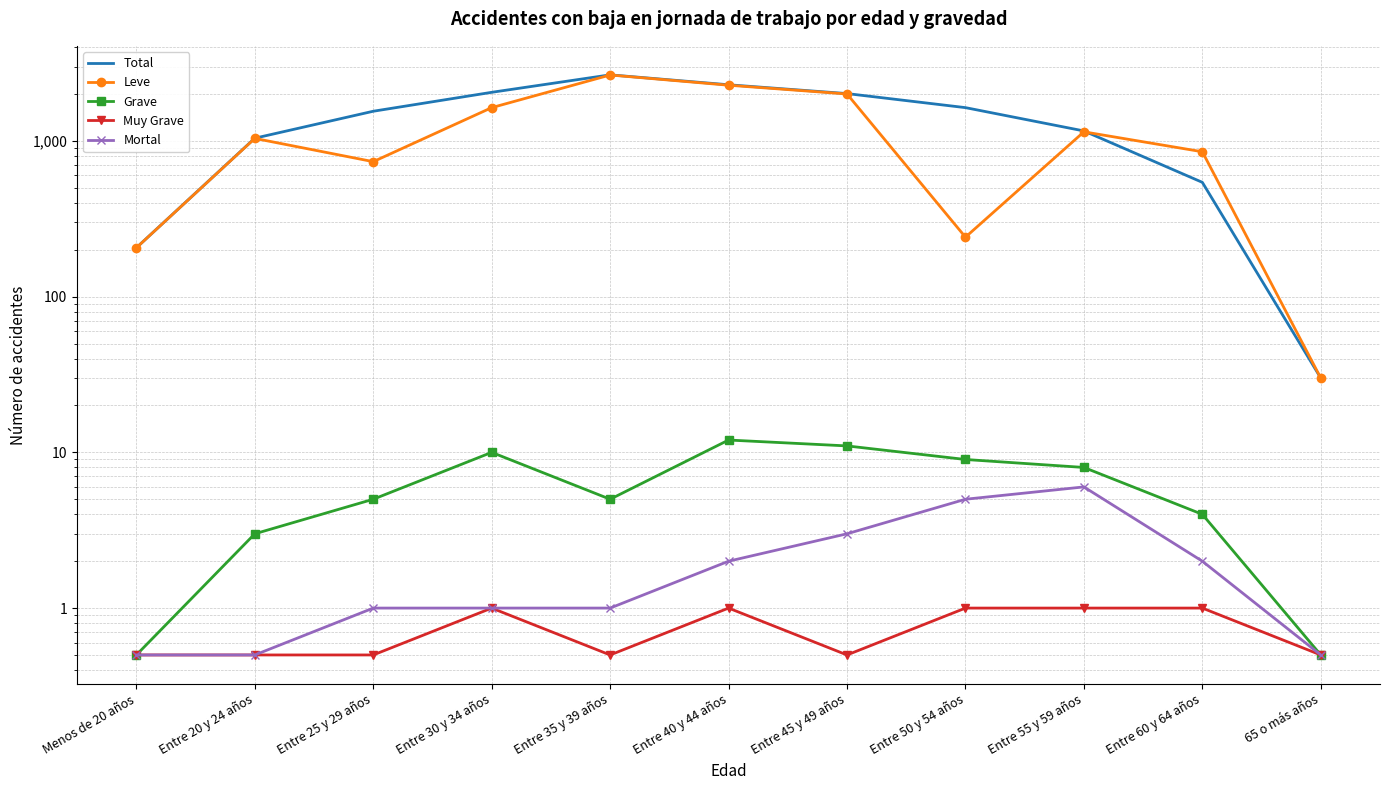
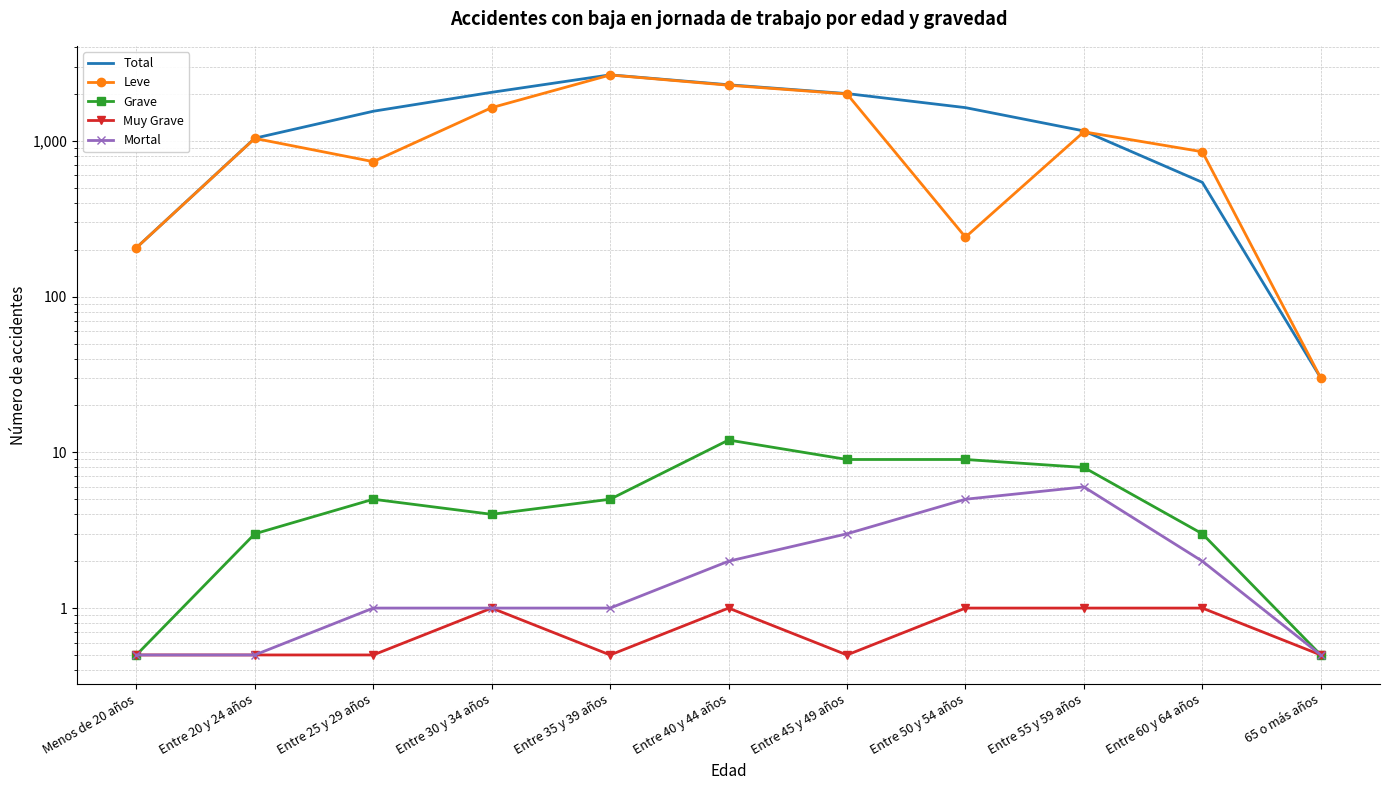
Grave, Entre 30 y 34 años: 10 -> 4
Grave, Entre 45 y 49 años: 11 -> 9
Grave, Entre 60 y 64 años: 4 -> 3
